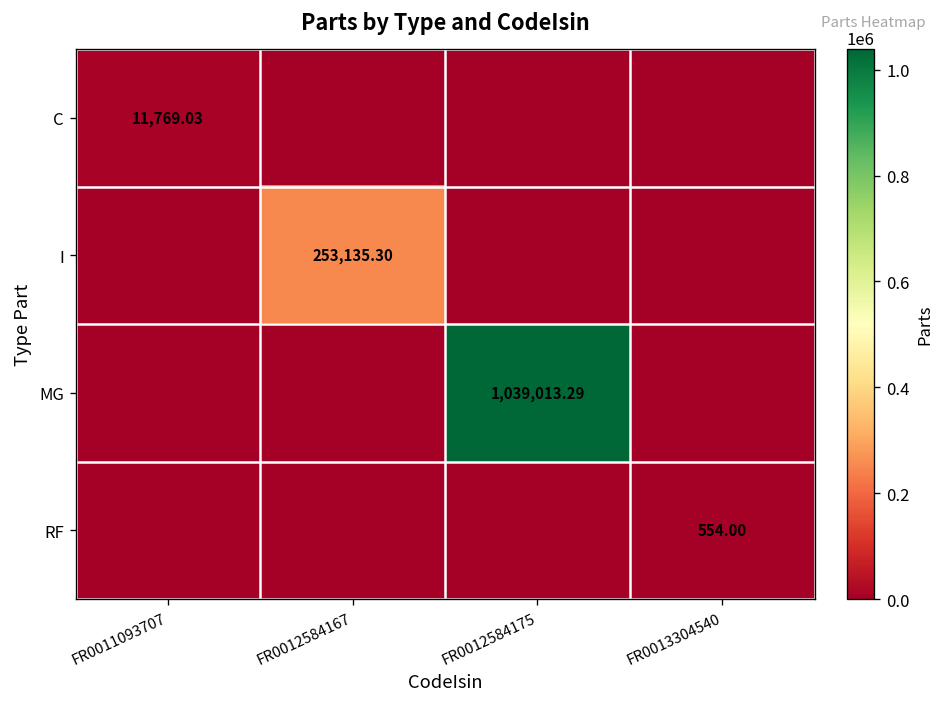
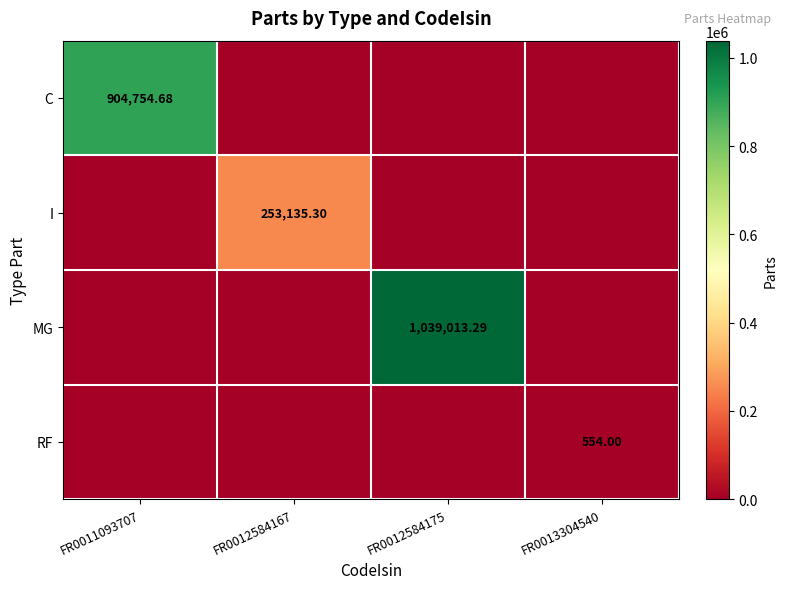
C, FR0011093707: 11,769.03 -> 904,754.68
